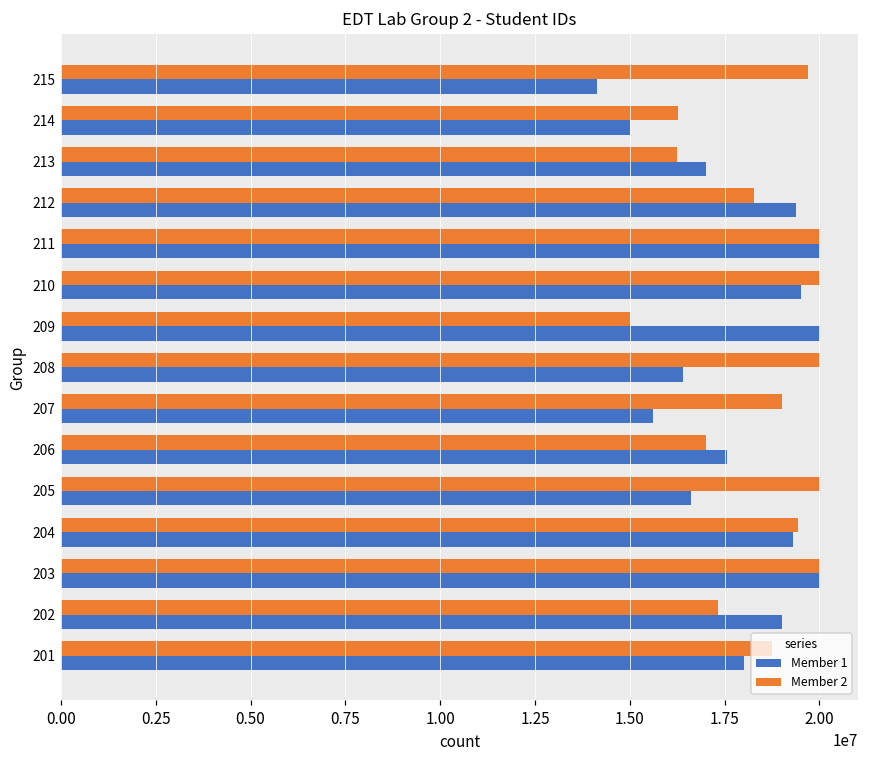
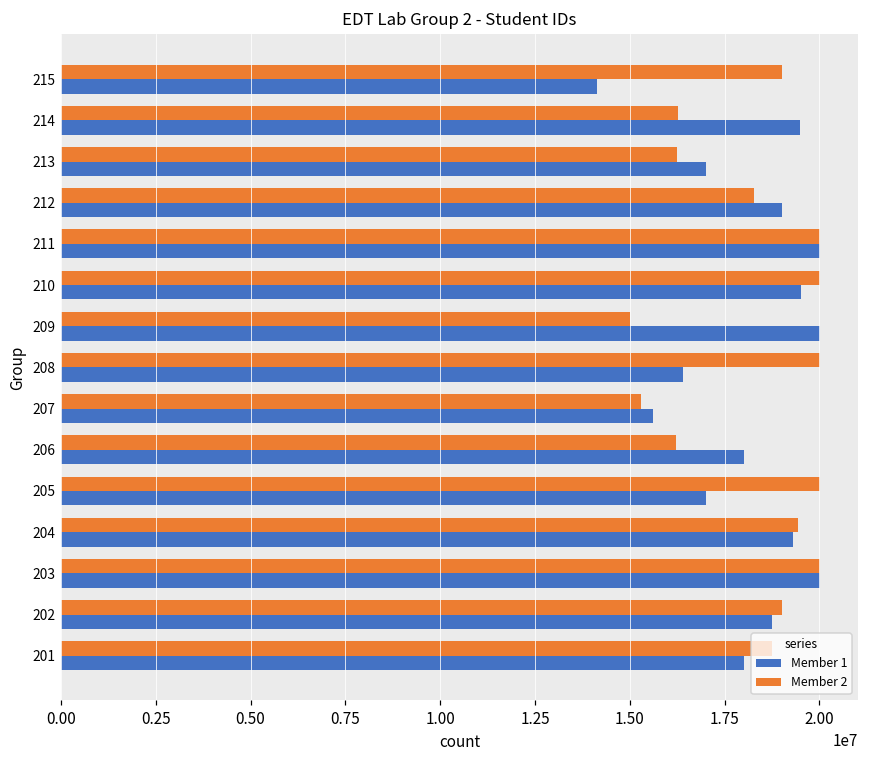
Member 2, 215: 19700000 -> 19000000
Member 1, 214: 15000000 -> 19500000
Member 1, 212: 19400000 -> 19000000
Member 2, 207: 19000000 -> 15300000
Member 2, 206: 17000000 -> 16200000
Member 1, 206: 17600000 -> 18000000
Member 1, 205: 16600000 -> 17000000
Member 2, 202: 17300000 -> 19000000
Member 1, 202: 19000000 -> 18700000
